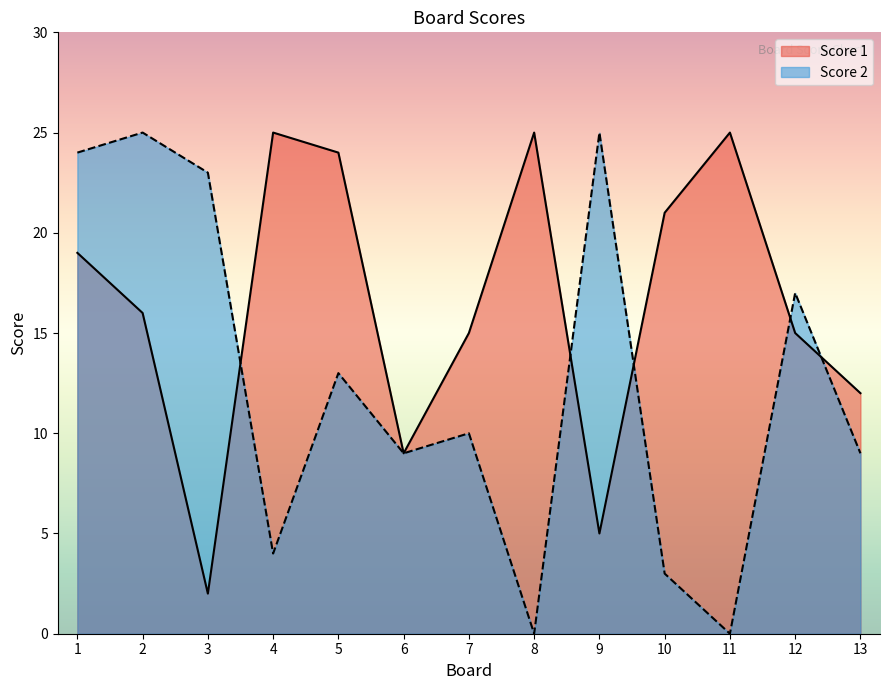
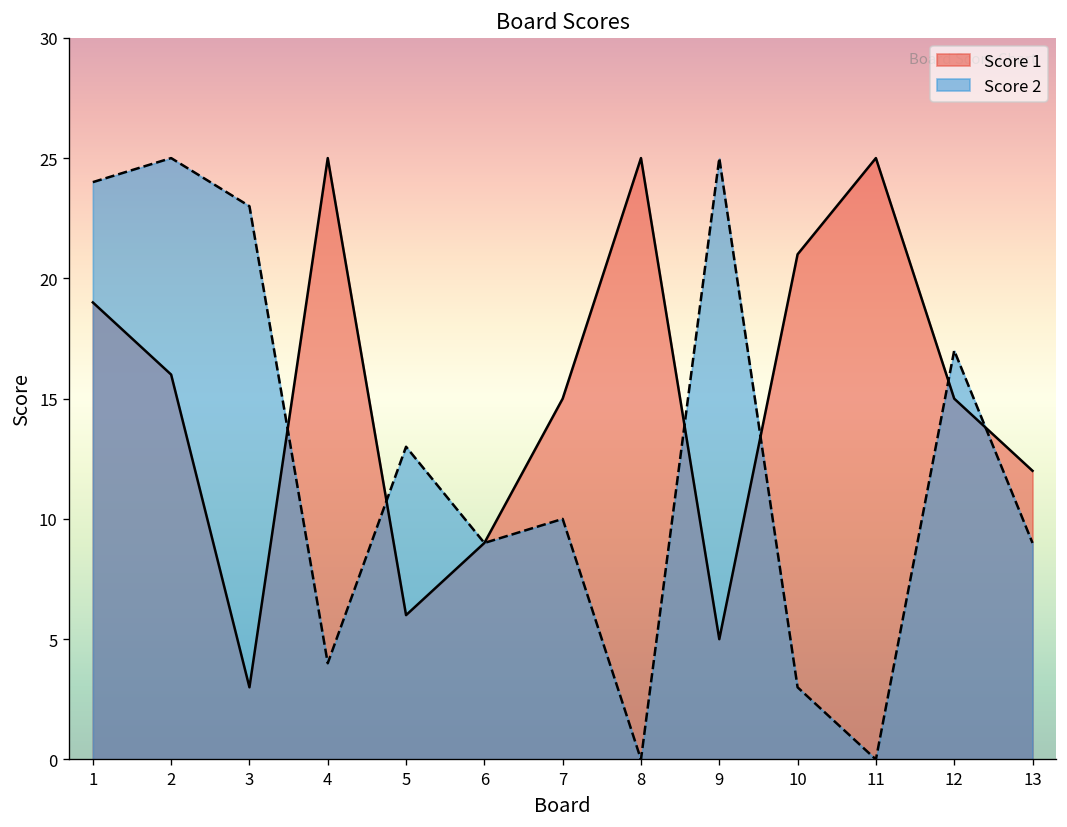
Score 1, 3: 2 -> 3
Score 1, 5: 24 -> 6
